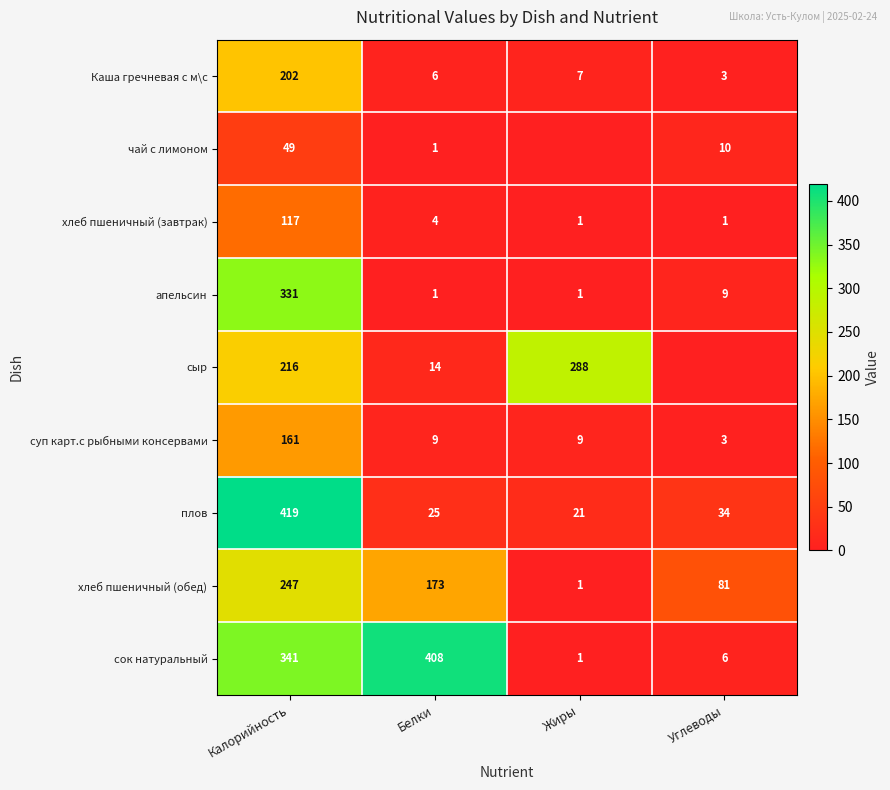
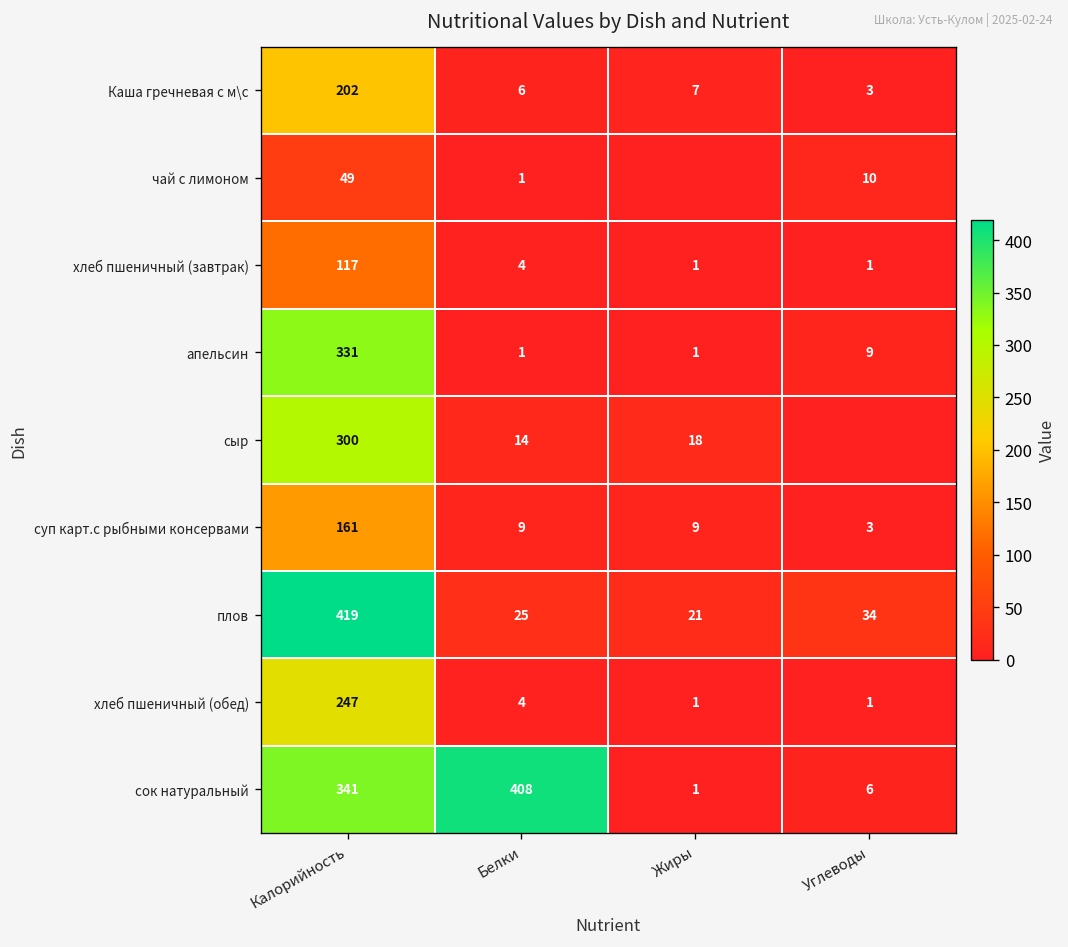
сыр, Калорийность: 216 -> 300
сыр, Жиры: 288 -> 18
хлеб пшеничный (обед), Белки: 173 -> 4
хлеб пшеничный (обед), Углеводы: 81 -> 1
